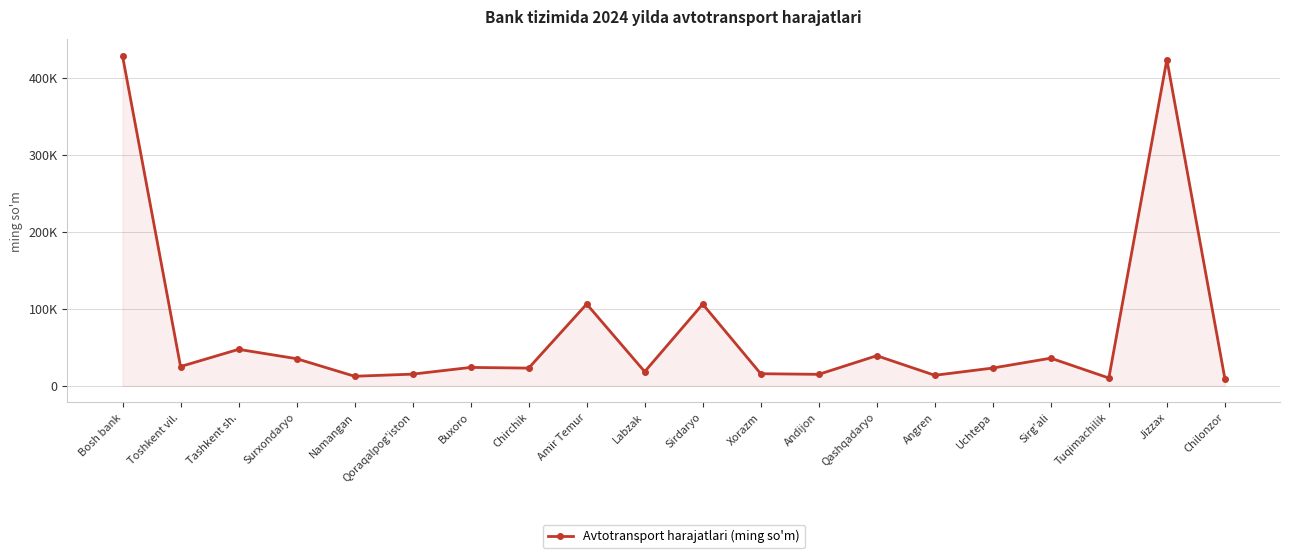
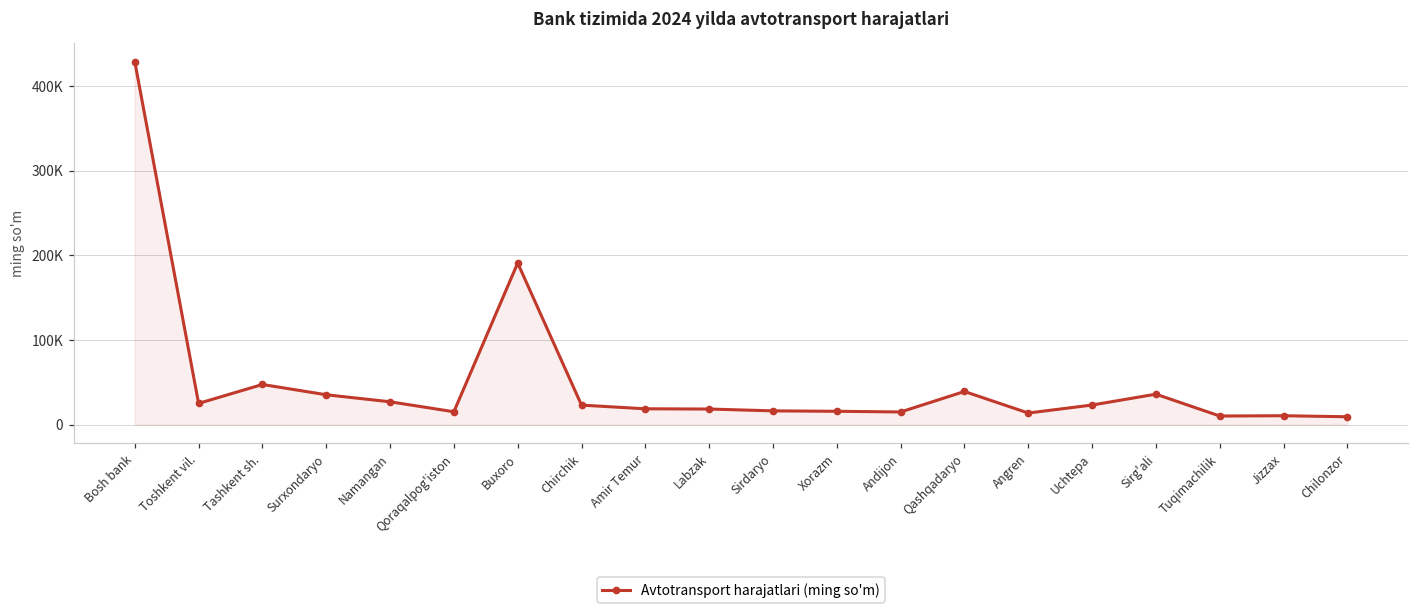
Namangan: 10000 -> 30000
Buxoro: 20000 -> 190000
Amir Temur: 110000 -> 20000
Sirdaryo: 110000 -> 20000
Jizzax: 420000 -> 10000
